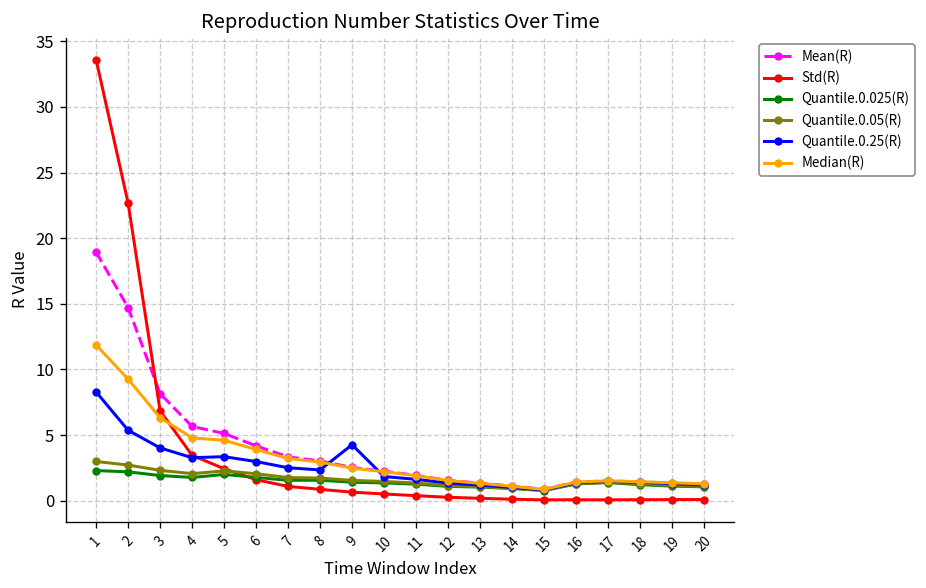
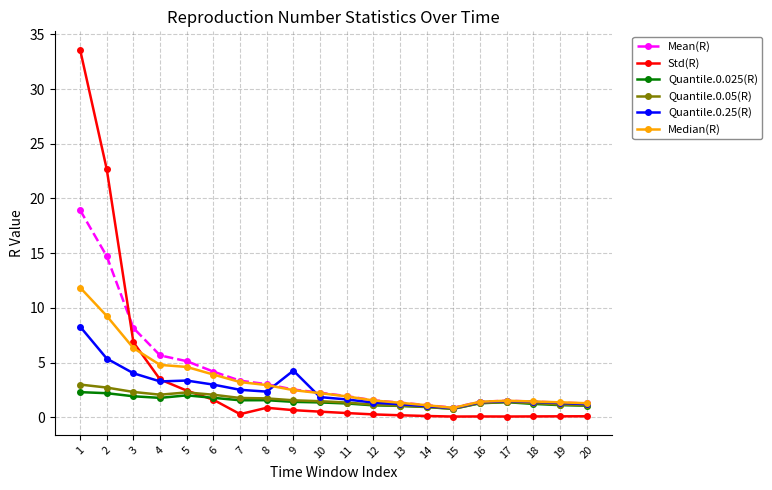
Std(R), 7: 1.1 -> 0.3
